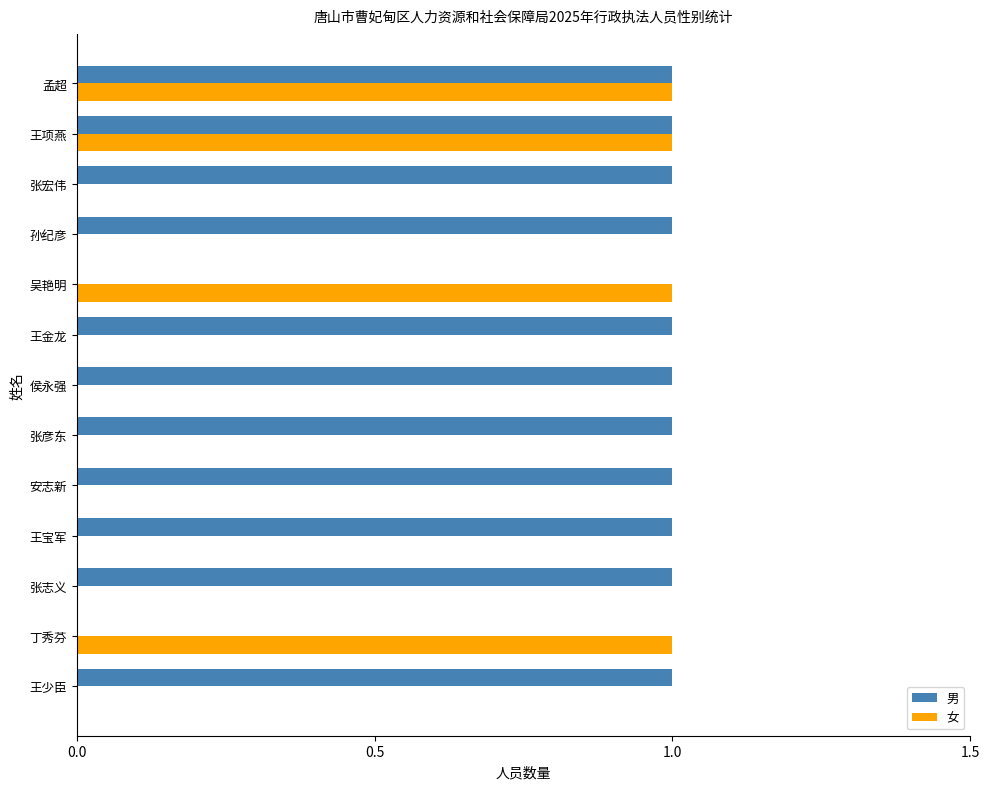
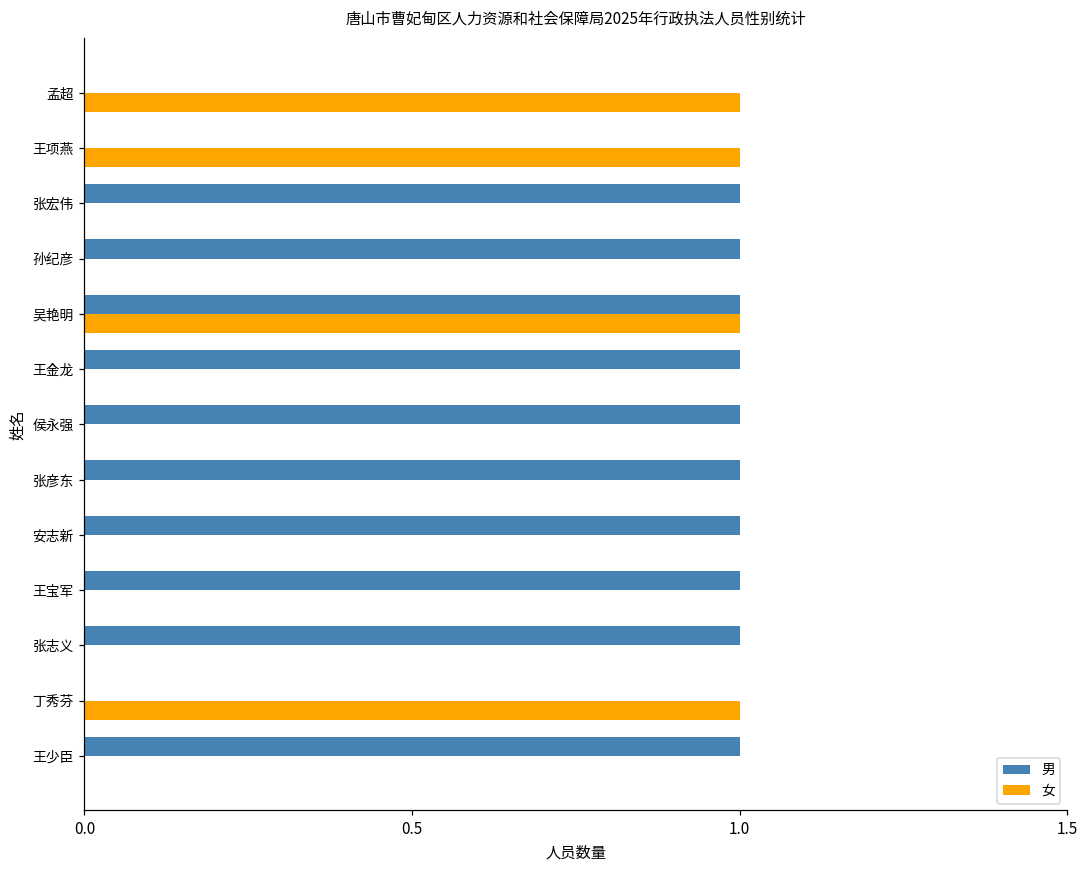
男, 孟超: 1 -> 0
男, 王项燕: 1 -> 0
男, 吴艳明: 0 -> 1
